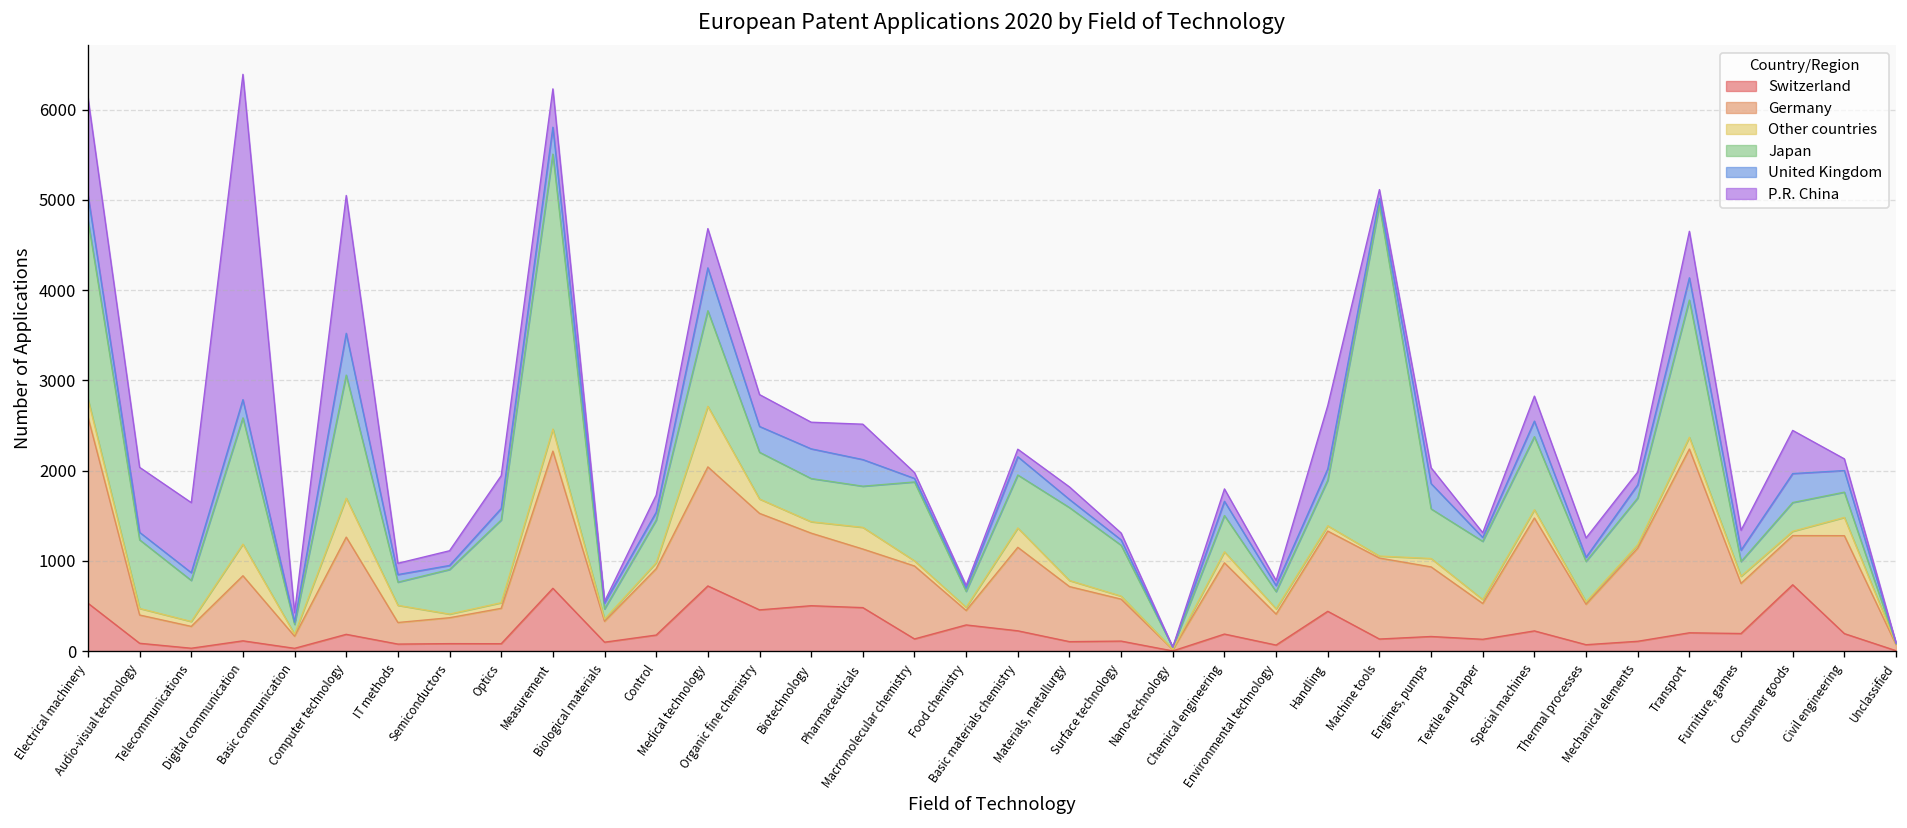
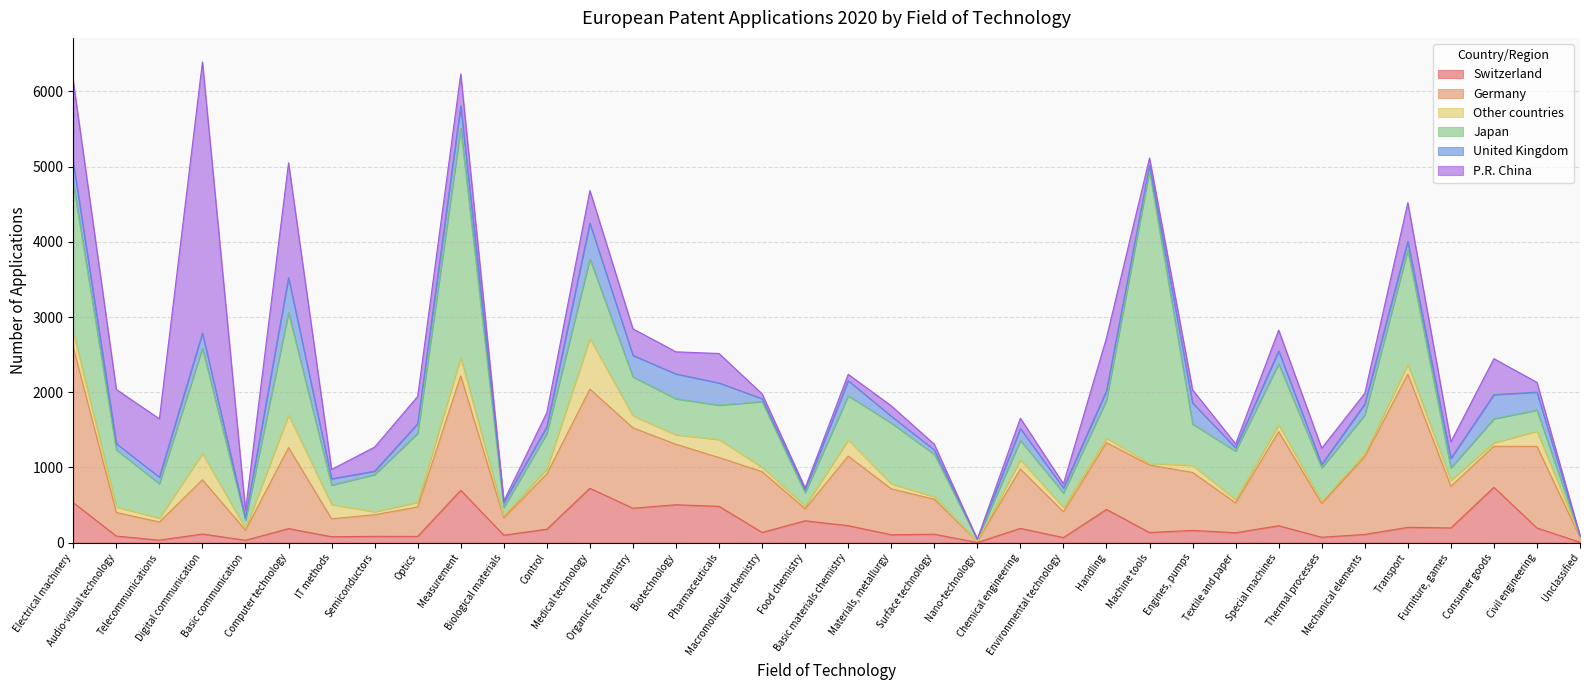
P.R. China, Semiconductors: 200 -> 300
Japan, Chemical engineering: 400 -> 300
United Kingdom, Transport: 200 -> 100
